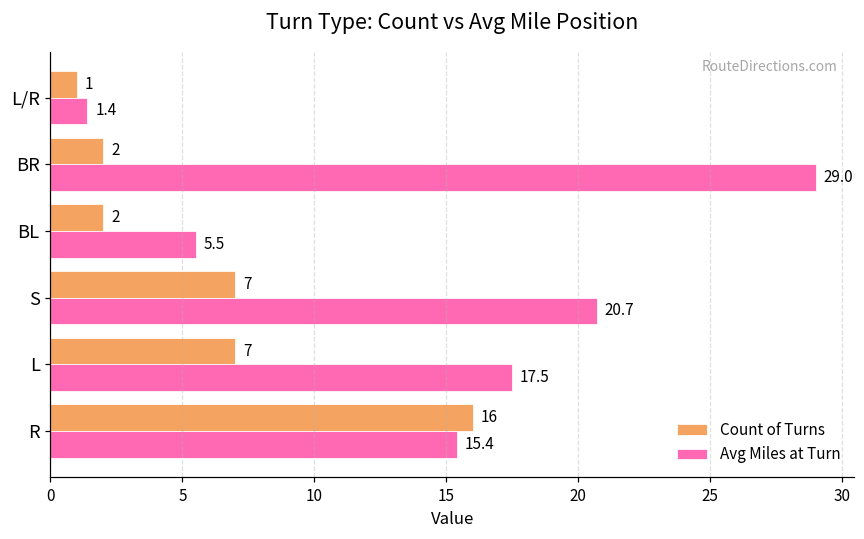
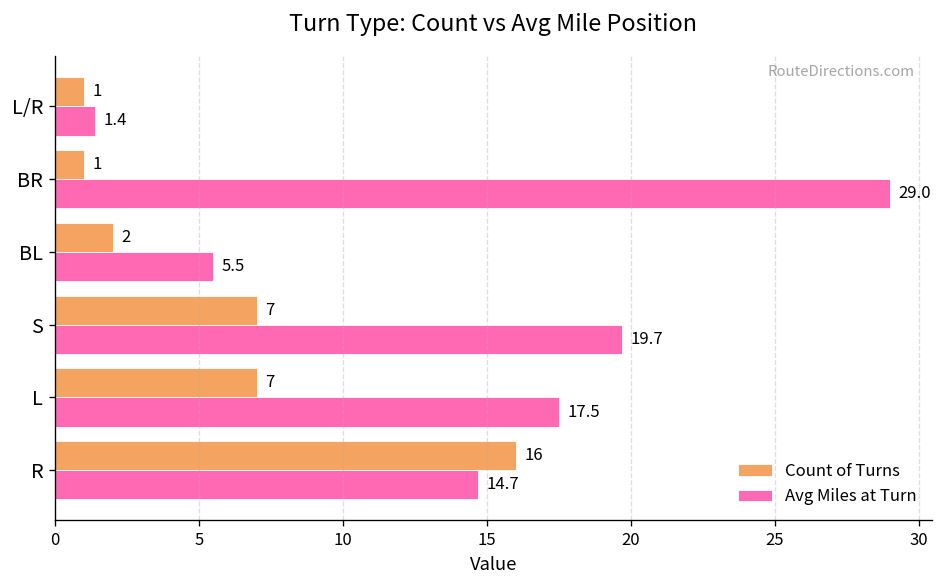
Count of Turns, BR: 2 -> 1
Avg Miles at Turn, S: 20.7 -> 19.7
Avg Miles at Turn, R: 15.4 -> 14.7
